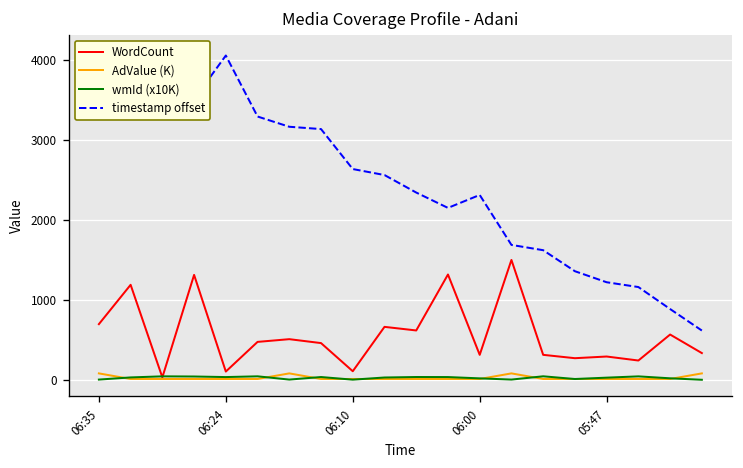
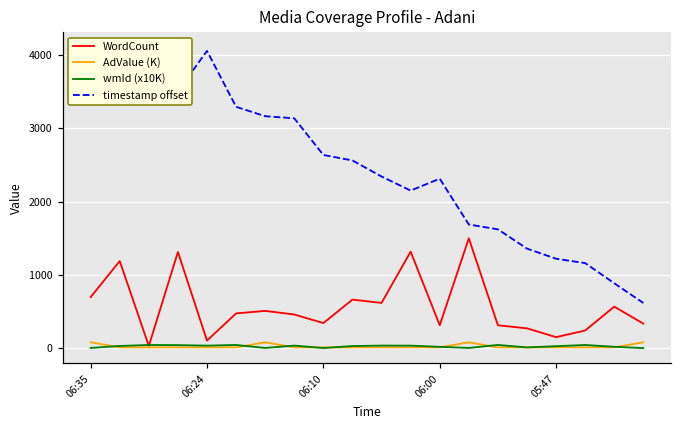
WordCount, 06:10: 100 -> 300
WordCount, 05:47: 300 -> 200
